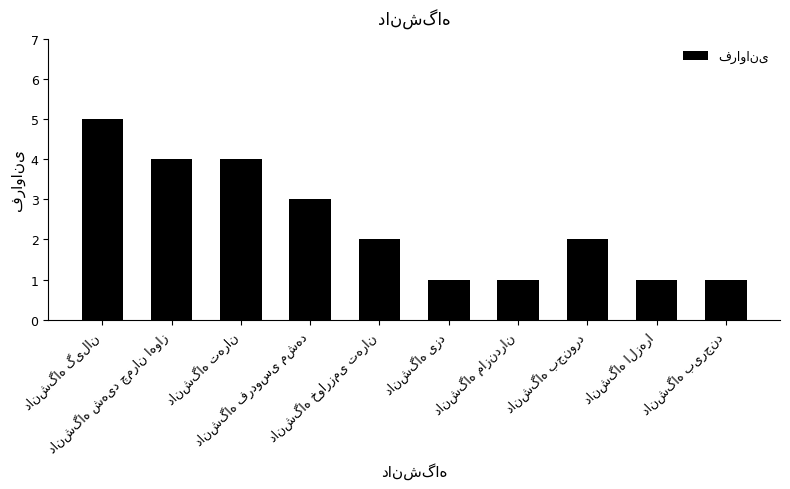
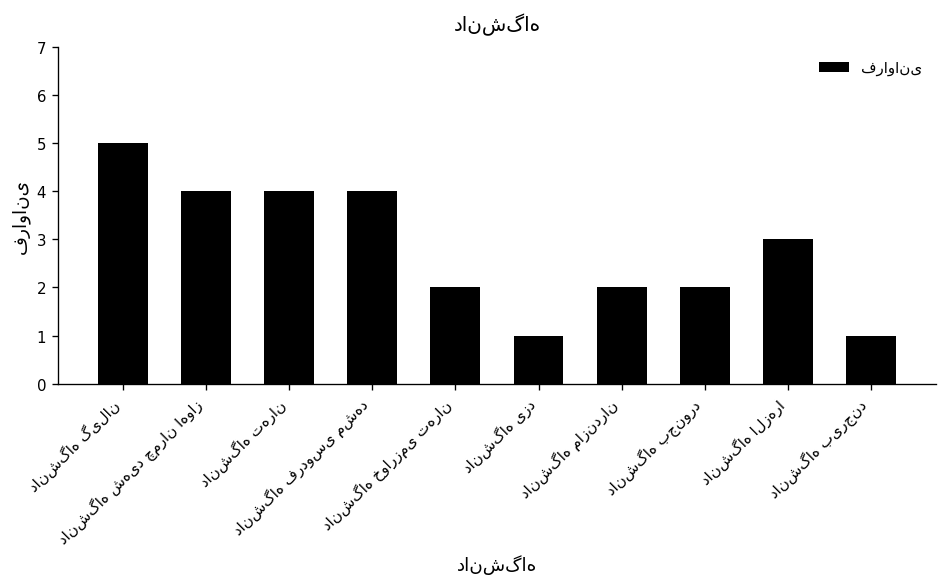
دانشگاه فردوسی مشهد: 3 -> 4
دانشگاه مازندران: 1 -> 2
دانشگاه الزهرا: 1 -> 3
